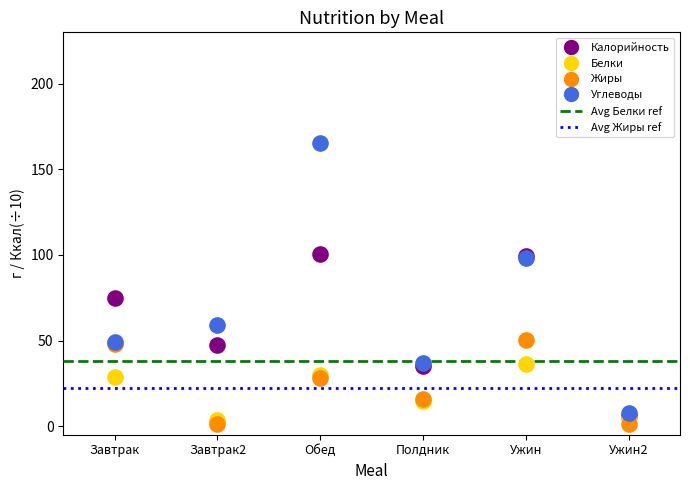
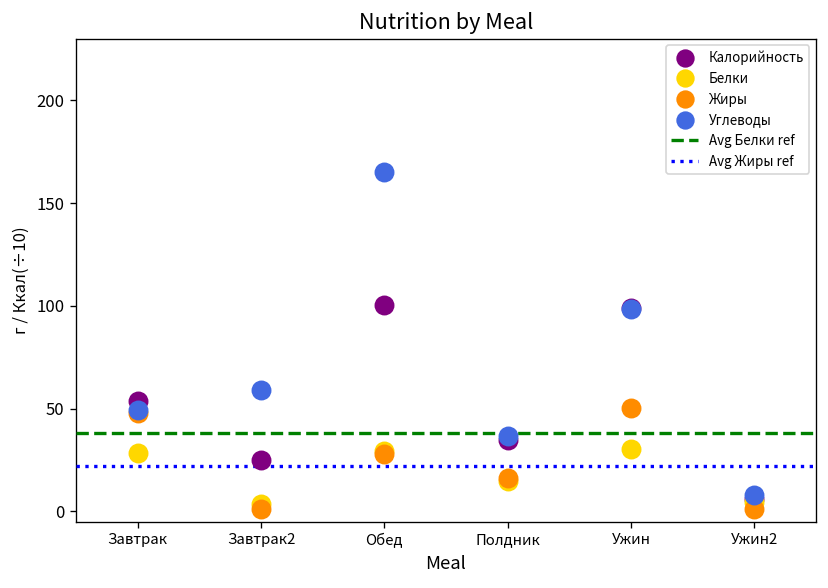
Калорийность, Завтрак: 75 -> 54
Калорийность, Завтрак2: 48 -> 25
Белки, Ужин: 37 -> 30
